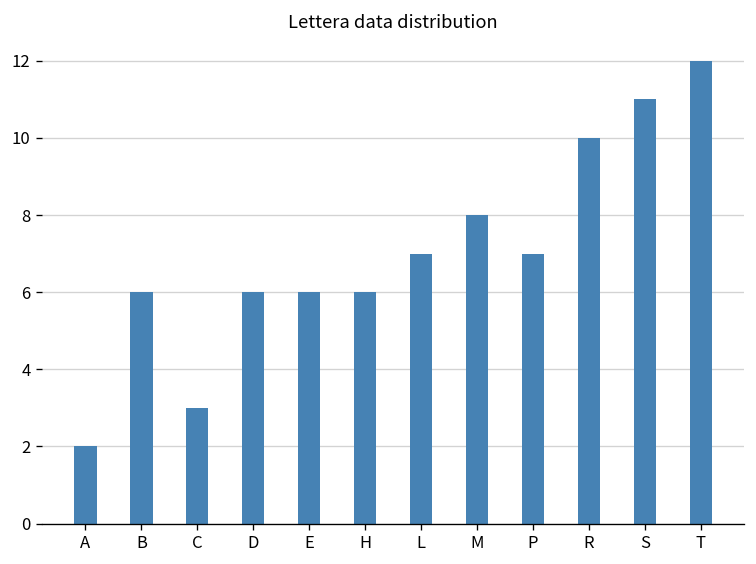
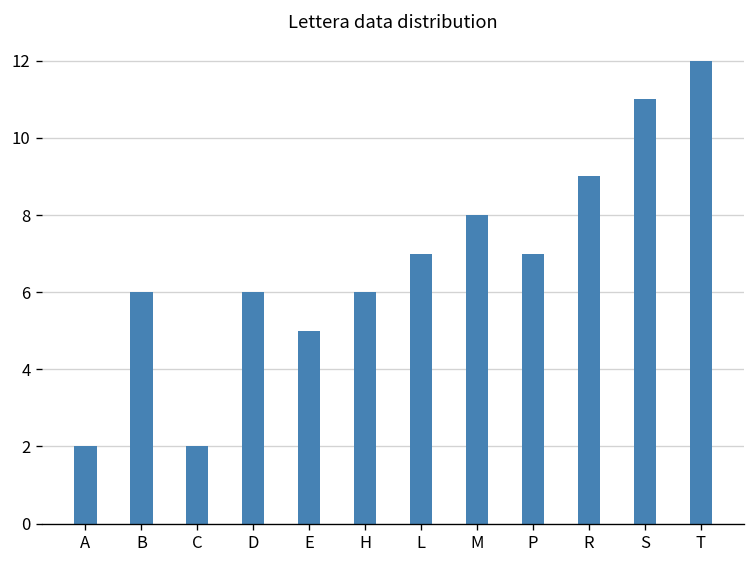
C: 3 -> 2
E: 6 -> 5
R: 10 -> 9
